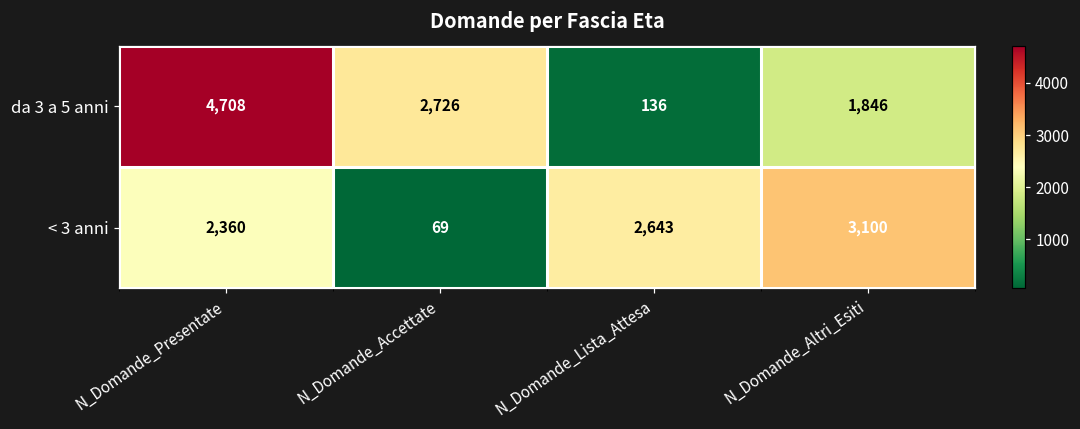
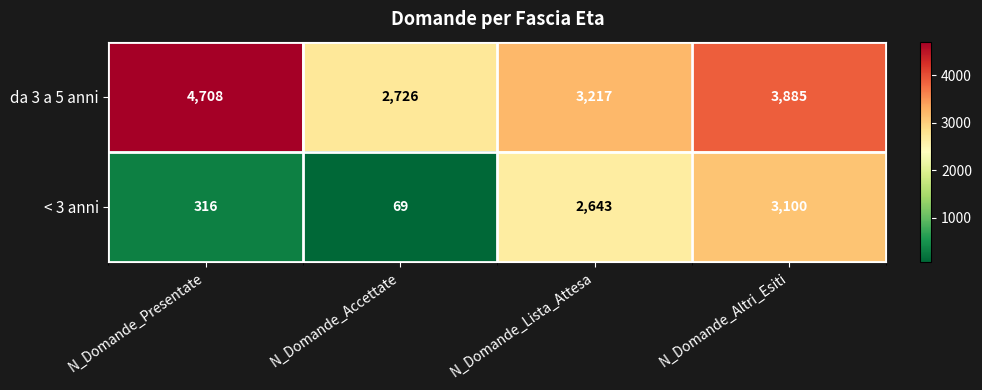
da 3 a 5 anni, N_Domande_Lista_Attesa: 136 -> 3,217
da 3 a 5 anni, N_Domande_Altri_Esiti: 1,846 -> 3,885
< 3 anni, N_Domande_Presentate: 2,360 -> 316
